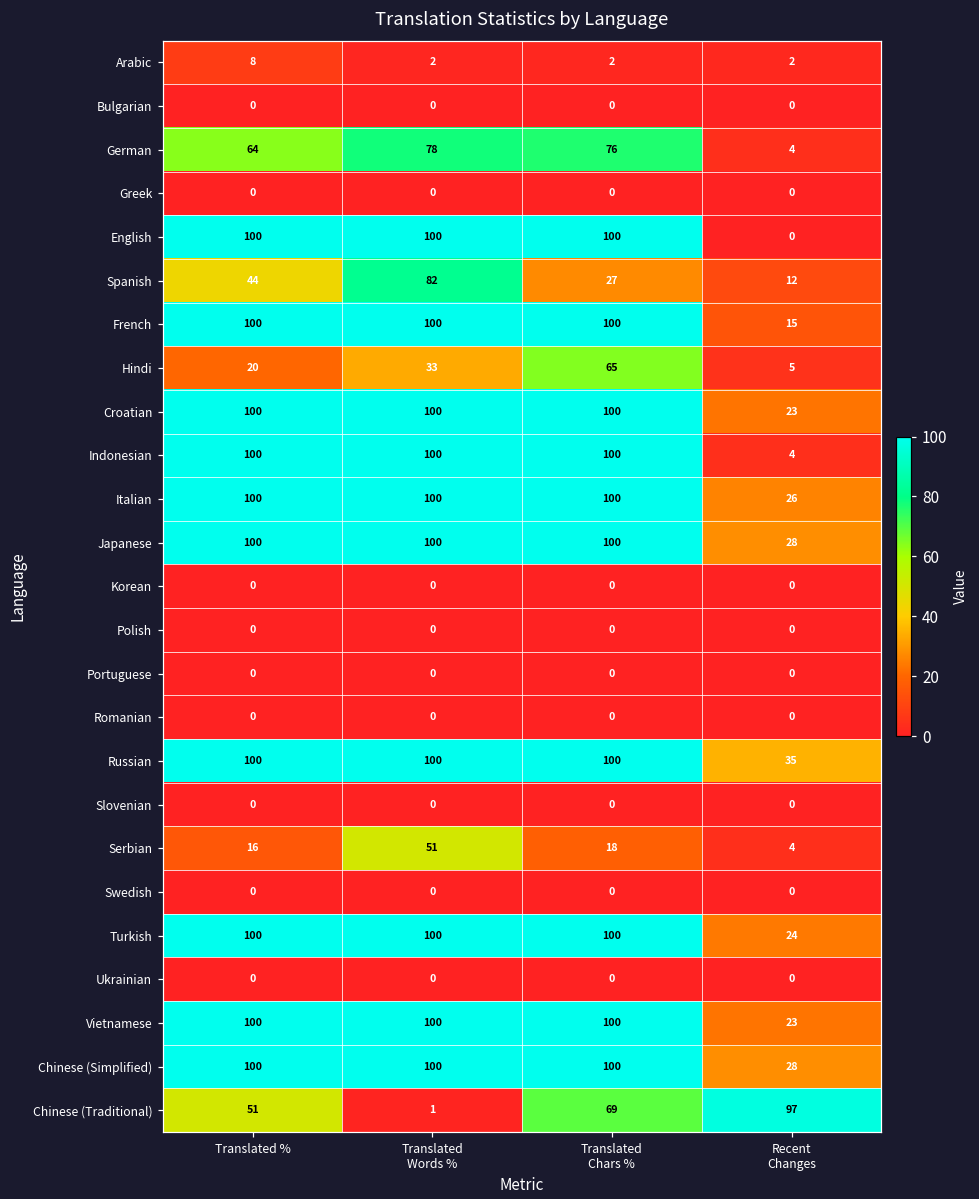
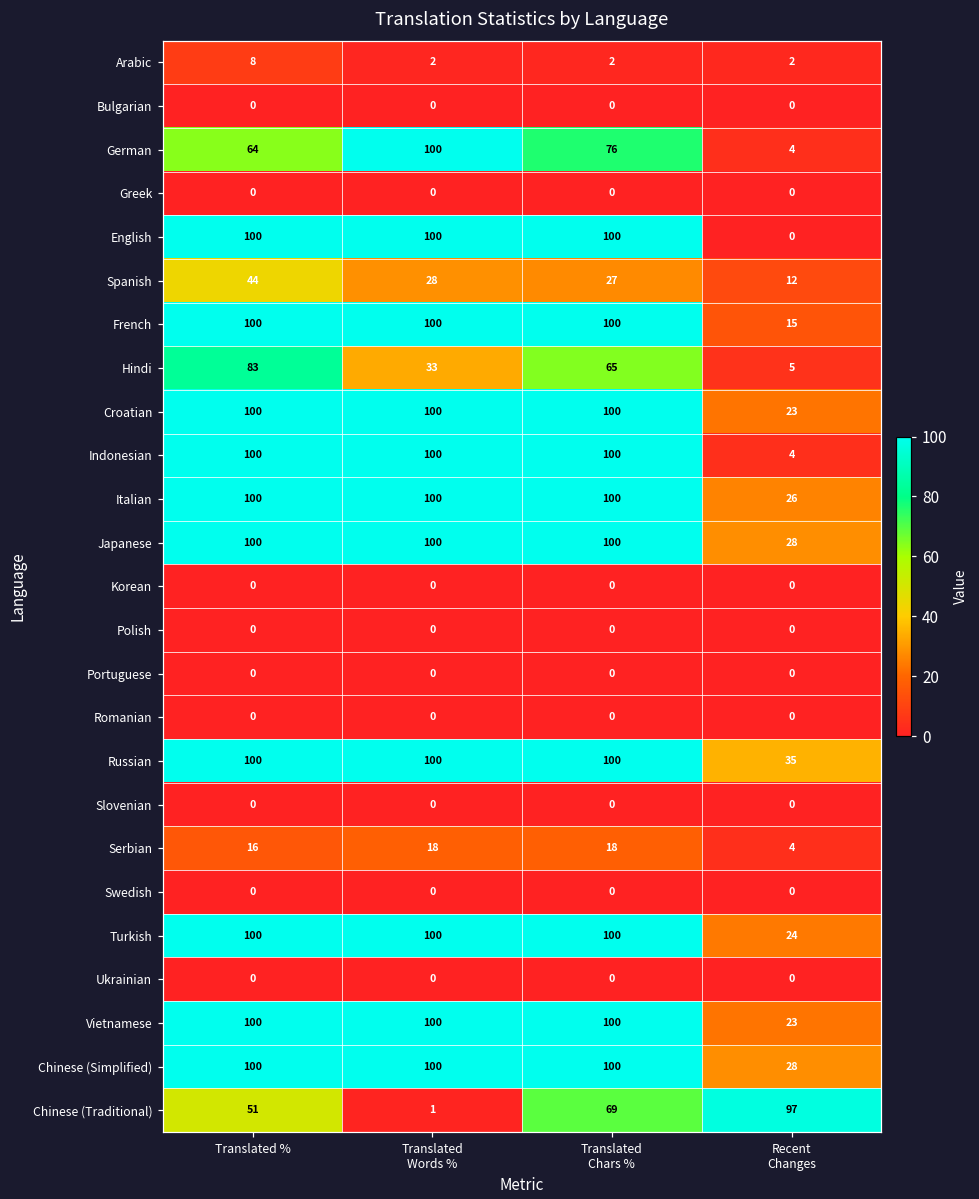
German, Translated Words %: 78 -> 100
Spanish, Translated Words %: 82 -> 28
Hindi, Translated %: 20 -> 83
Serbian, Translated Words %: 51 -> 18
